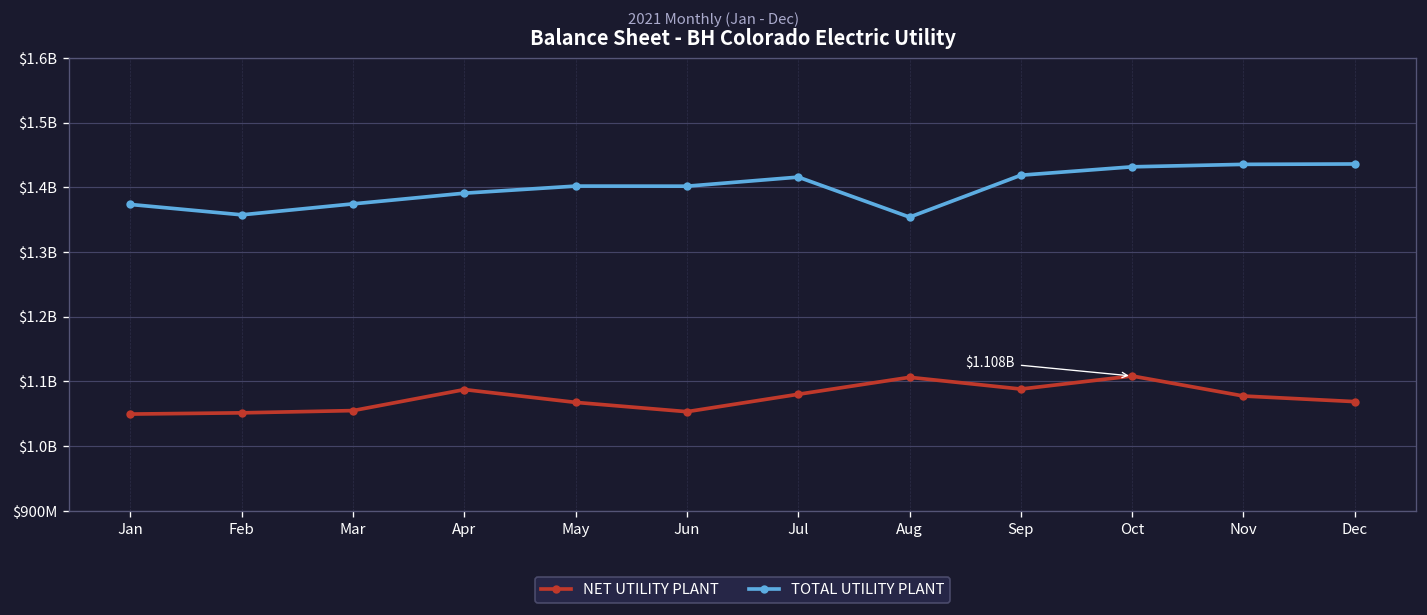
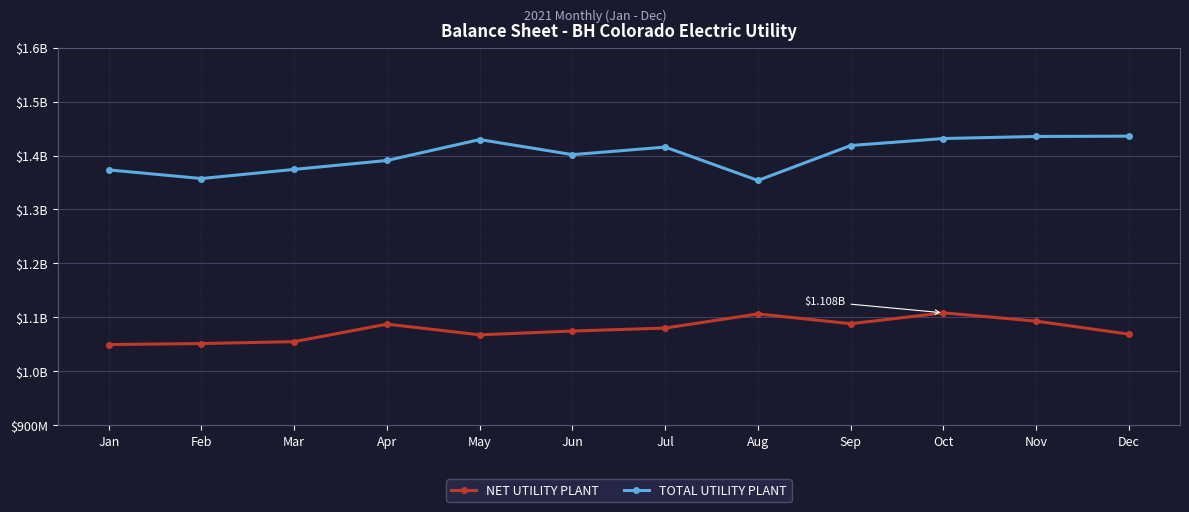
TOTAL UTILITY PLANT, May: $1400000000 -> $1430000000
NET UTILITY PLANT, Jun: $1050000000 -> $1070000000
NET UTILITY PLANT, Nov: $1080000000 -> $1090000000
